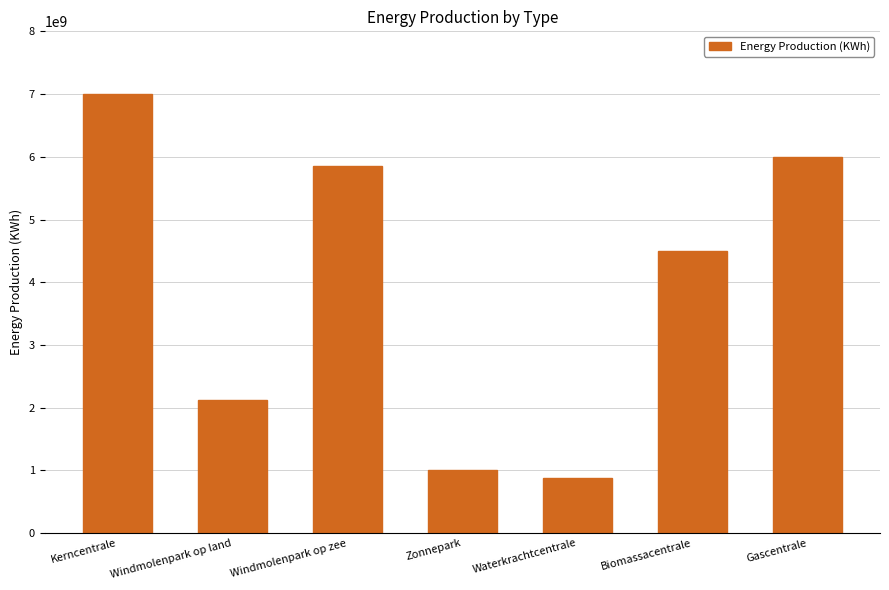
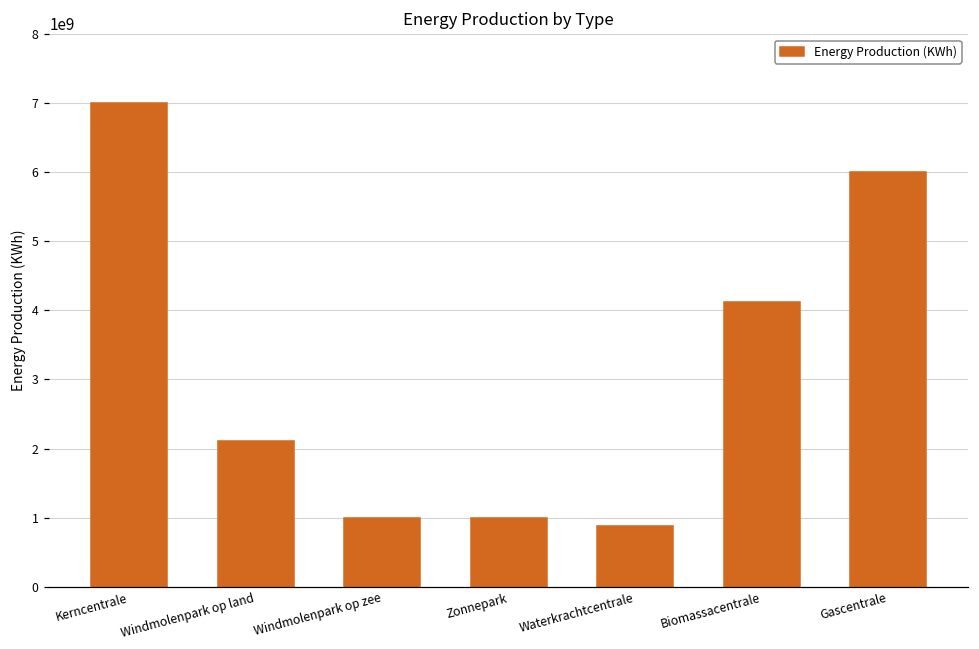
Windmolenpark op zee: 5900000000 -> 1000000000
Biomassacentrale: 4500000000 -> 4100000000
